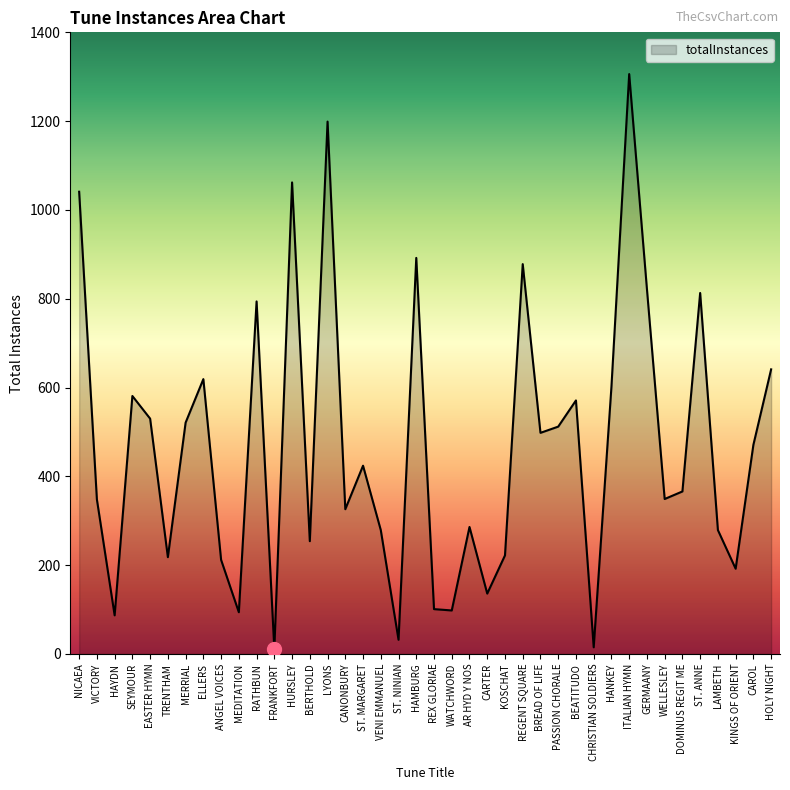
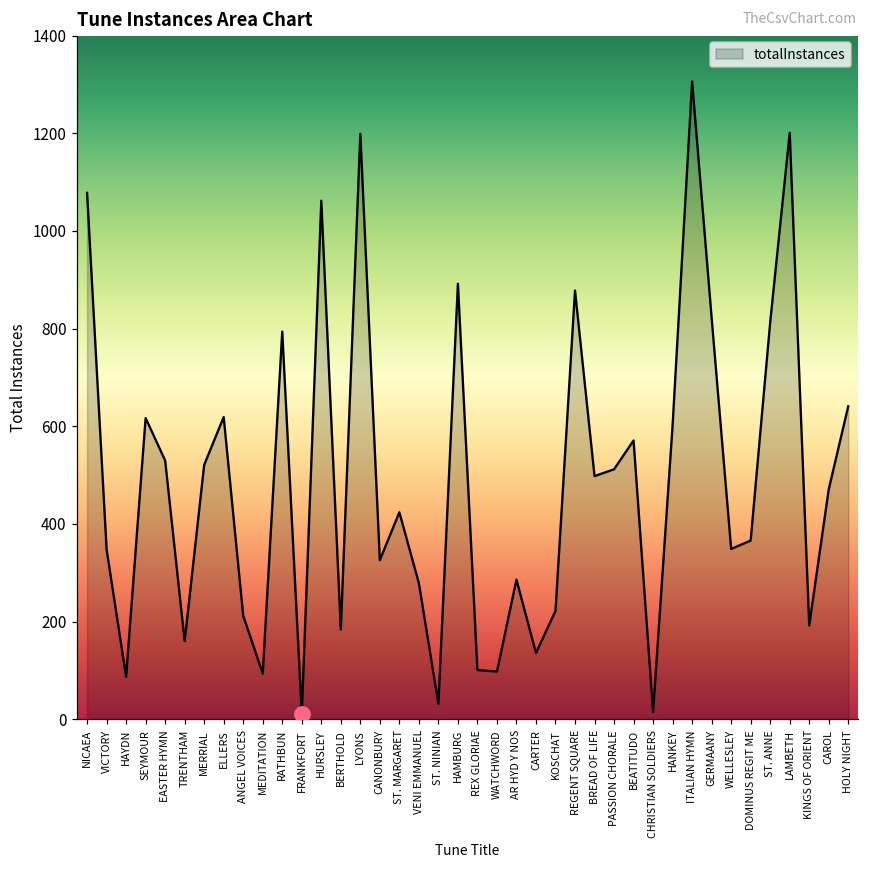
totalInstances, NICAEA: 1040 -> 1080
totalInstances, SEYMOUR: 580 -> 620
totalInstances, TRENTHAM: 220 -> 160
totalInstances, BERTHOLD: 250 -> 180
totalInstances, LAMBETH: 280 -> 1200
